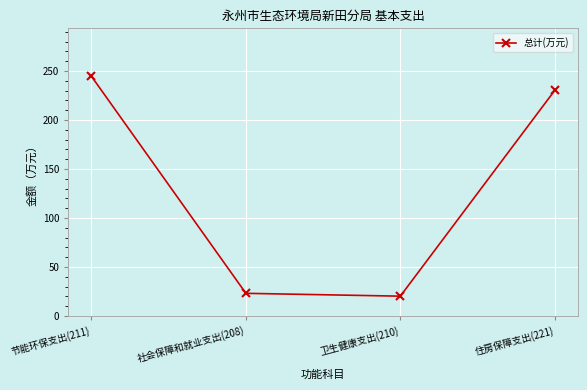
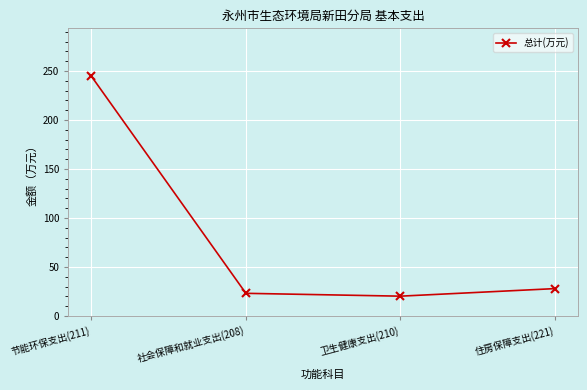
住房保障支出(221): 230 -> 30
